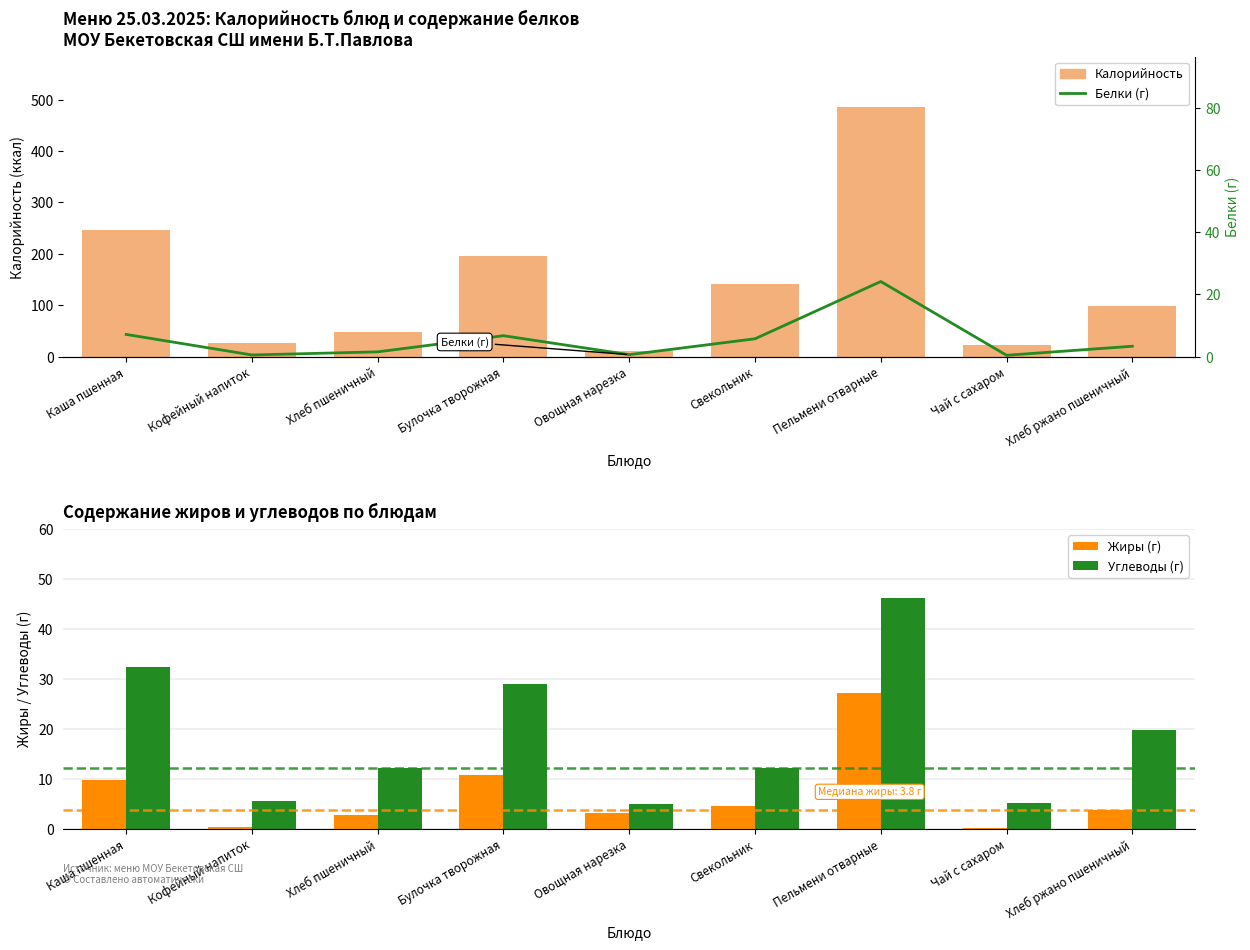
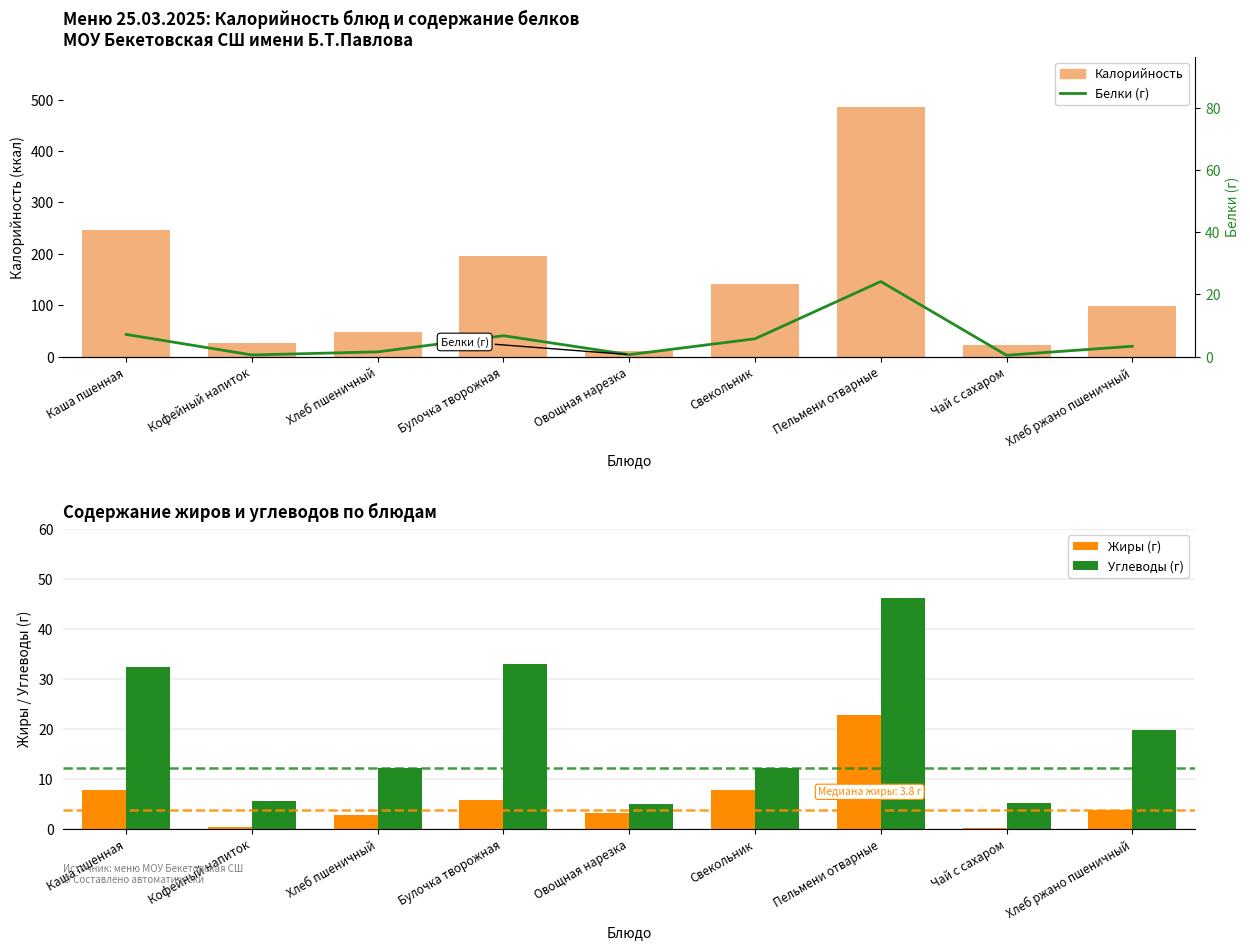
Содержание жиров и углеводов по блюдам, Жиры (г), Каша пшенная: 10 -> 8
Содержание жиров и углеводов по блюдам, Жиры (г), Булочка творожная: 11 -> 6
Содержание жиров и углеводов по блюдам, Углеводы (г), Булочка творожная: 29 -> 33
Содержание жиров и углеводов по блюдам, Жиры (г), Свекольник: 5 -> 8
Содержание жиров и углеводов по блюдам, Жиры (г), Пельмени отварные: 27 -> 23
